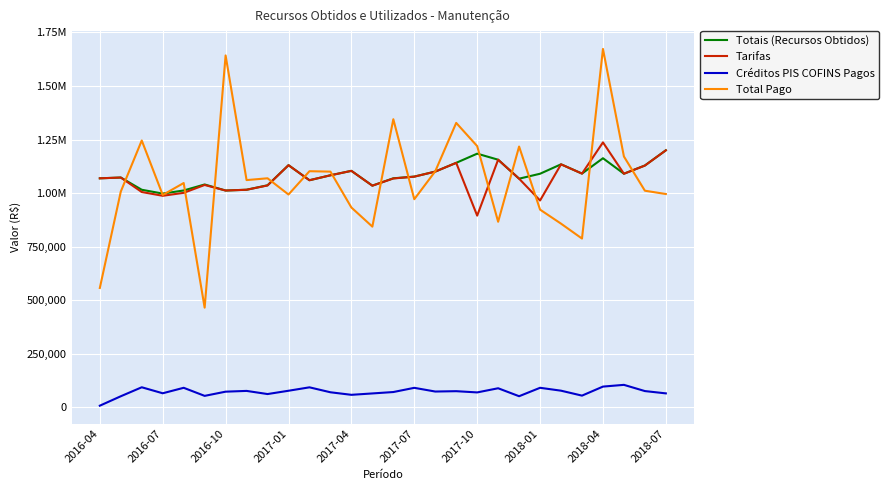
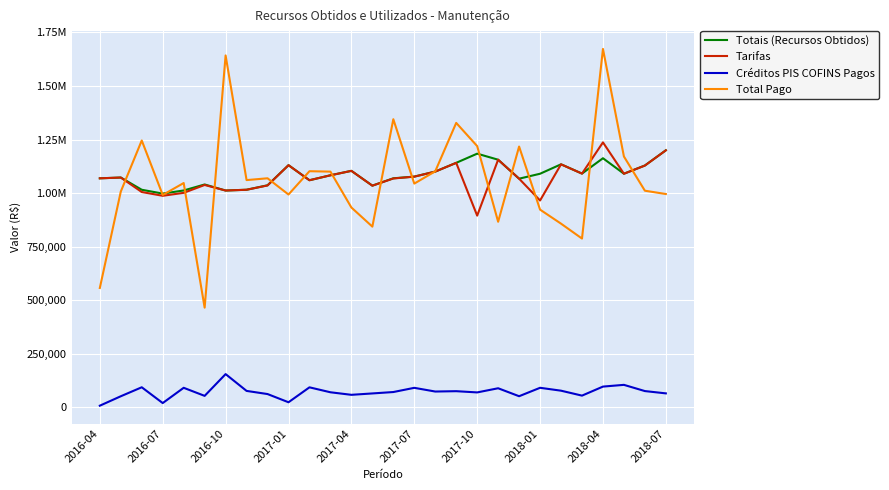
Créditos PIS COFINS Pagos, 2016-07: 70,000 -> 20,000
Créditos PIS COFINS Pagos, 2016-10: 70,000 -> 160,000
Créditos PIS COFINS Pagos, 2017-01: 80,000 -> 20,000
Total Pago, 2017-07: 970,000 -> 1,040,000
